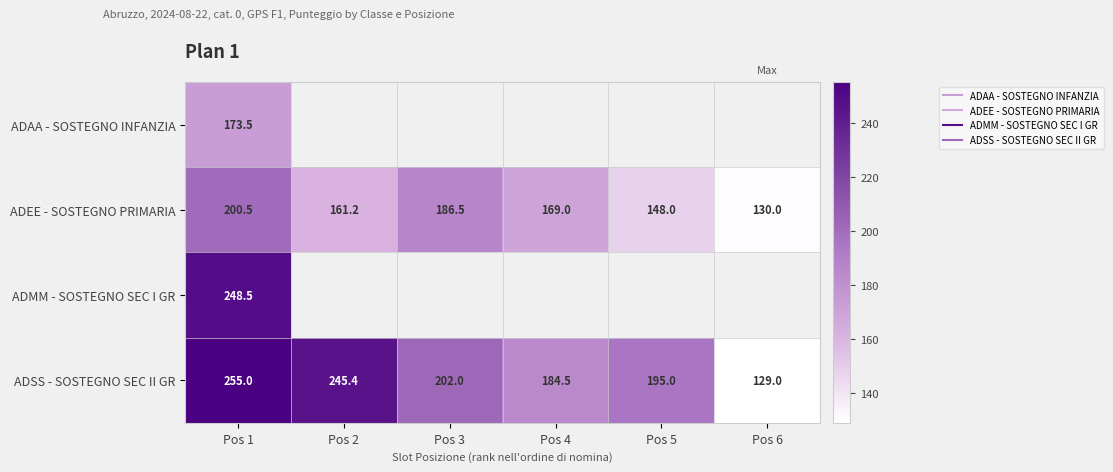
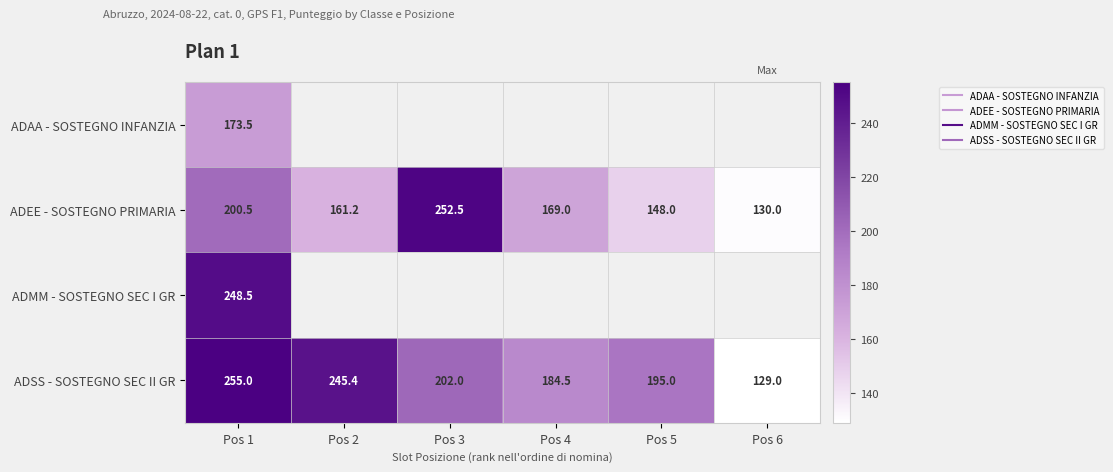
ADEE - SOSTEGNO PRIMARIA, Pos 3: 186.5 -> 252.5
